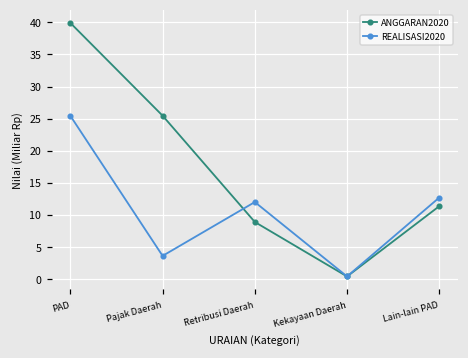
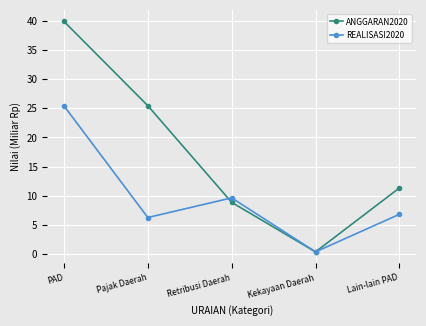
REALISASI2020, Pajak Daerah: 4 -> 6
REALISASI2020, Retribusi Daerah: 12 -> 10
REALISASI2020, Lain-lain PAD: 13 -> 7
